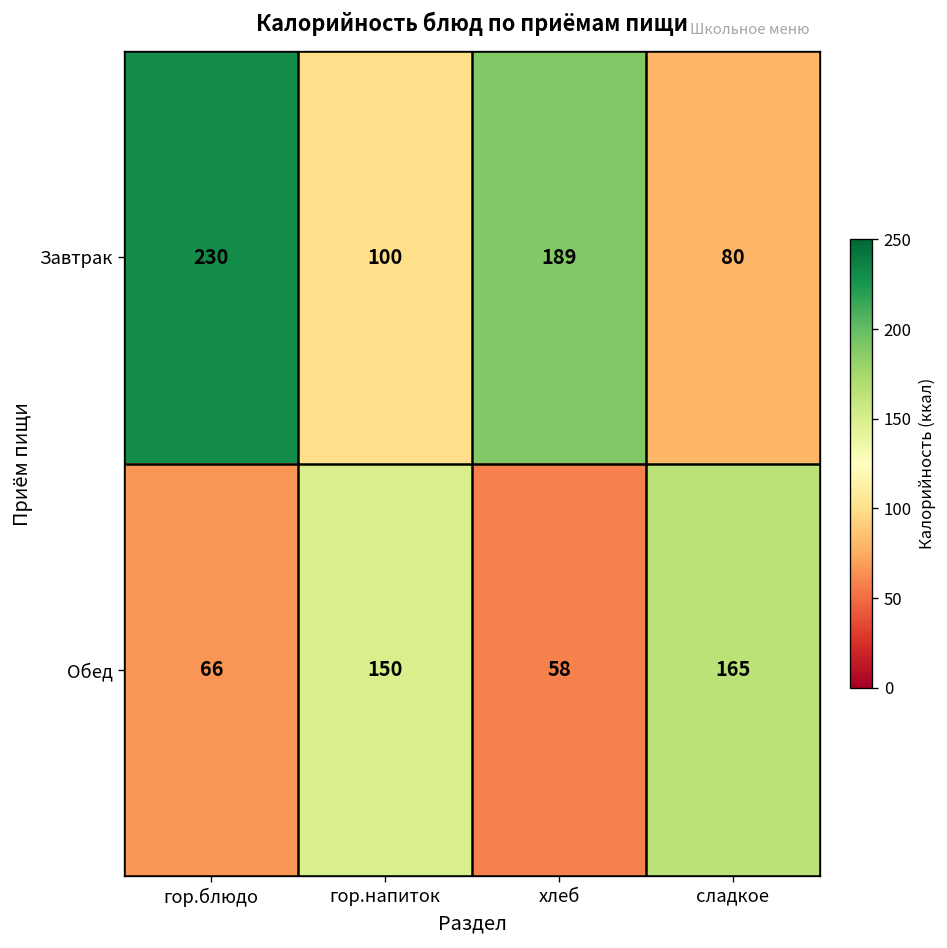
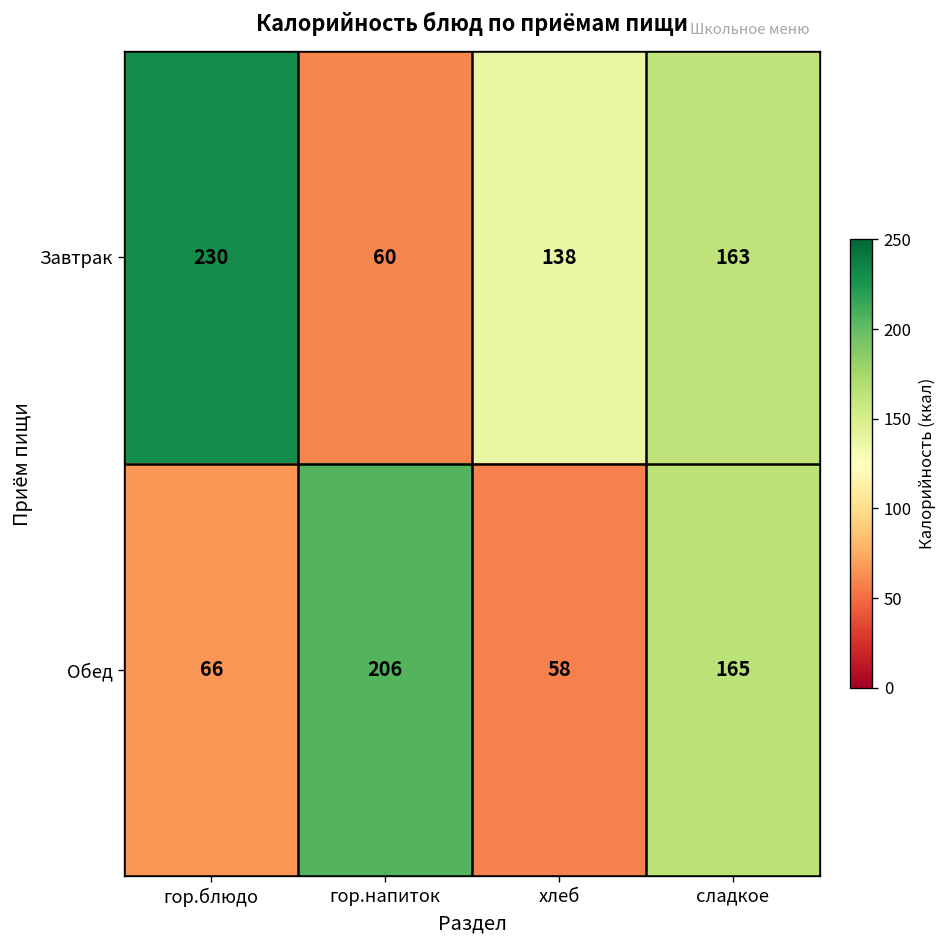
Завтрак, гор.напиток: 100 -> 60
Завтрак, хлеб: 189 -> 138
Завтрак, сладкое: 80 -> 163
Обед, гор.напиток: 150 -> 206
